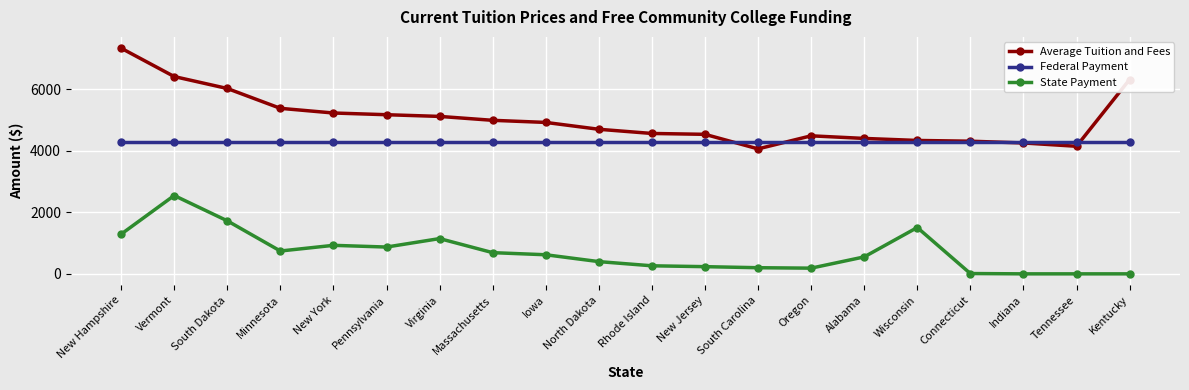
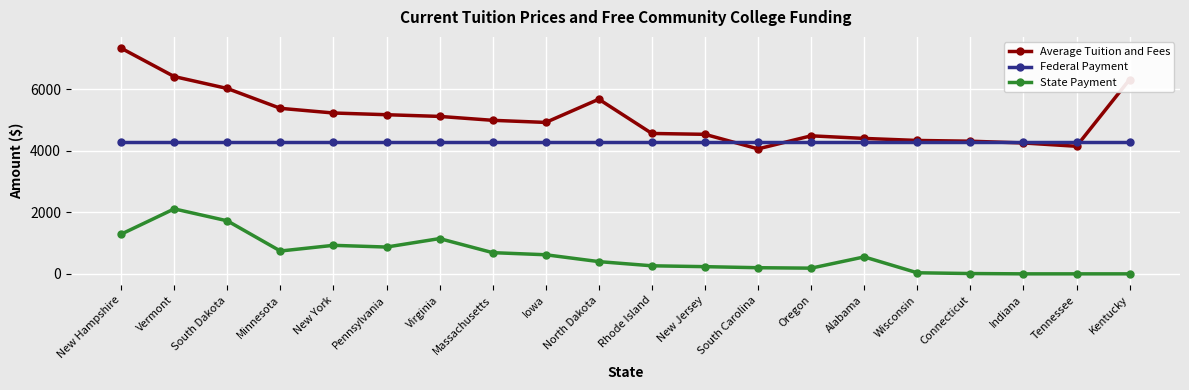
State Payment, Vermont: 2500 -> 2100
Average Tuition and Fees, North Dakota: 4700 -> 5700
State Payment, Wisconsin: 1500 -> 0
